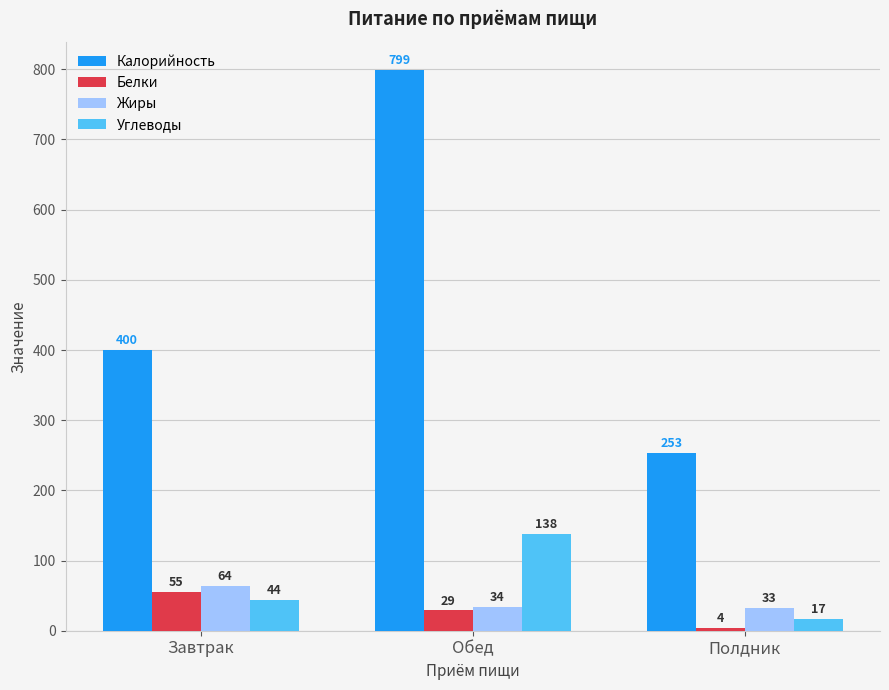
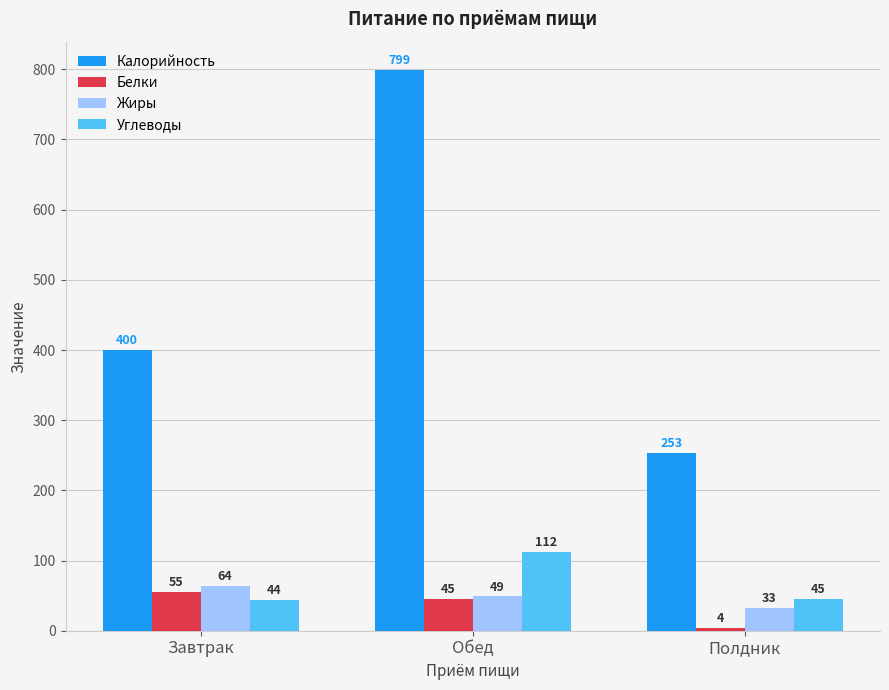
Белки, Обед: 29 -> 45
Жиры, Обед: 34 -> 49
Углеводы, Обед: 138 -> 112
Углеводы, Полдник: 17 -> 45
